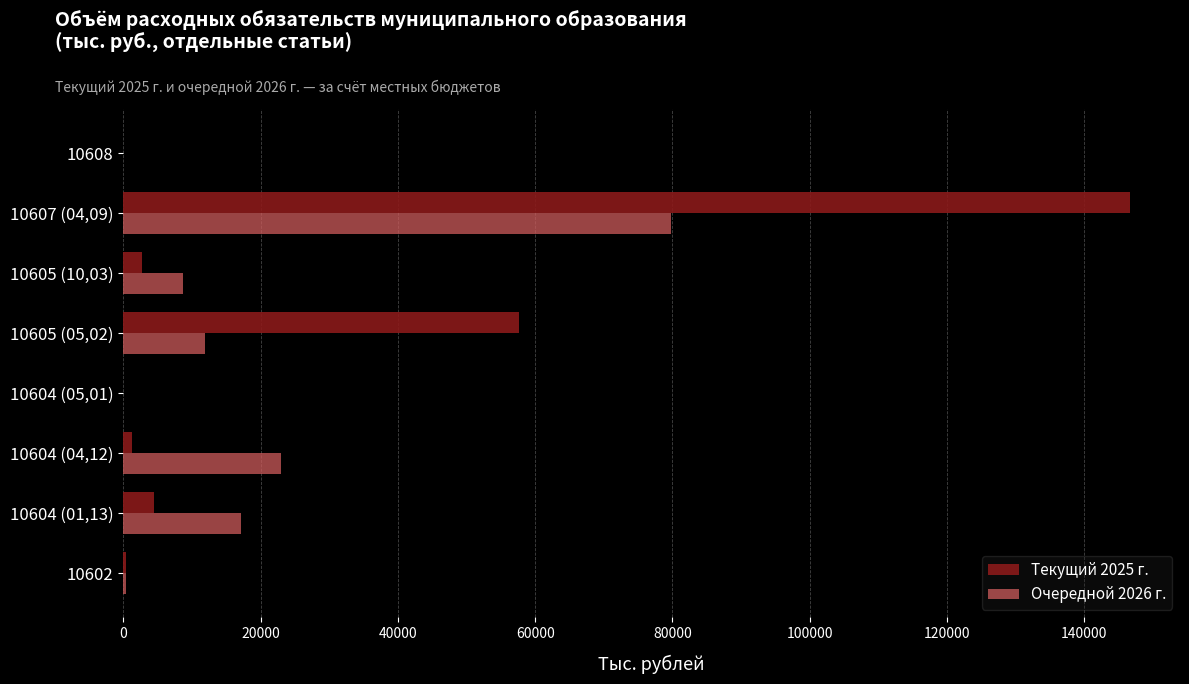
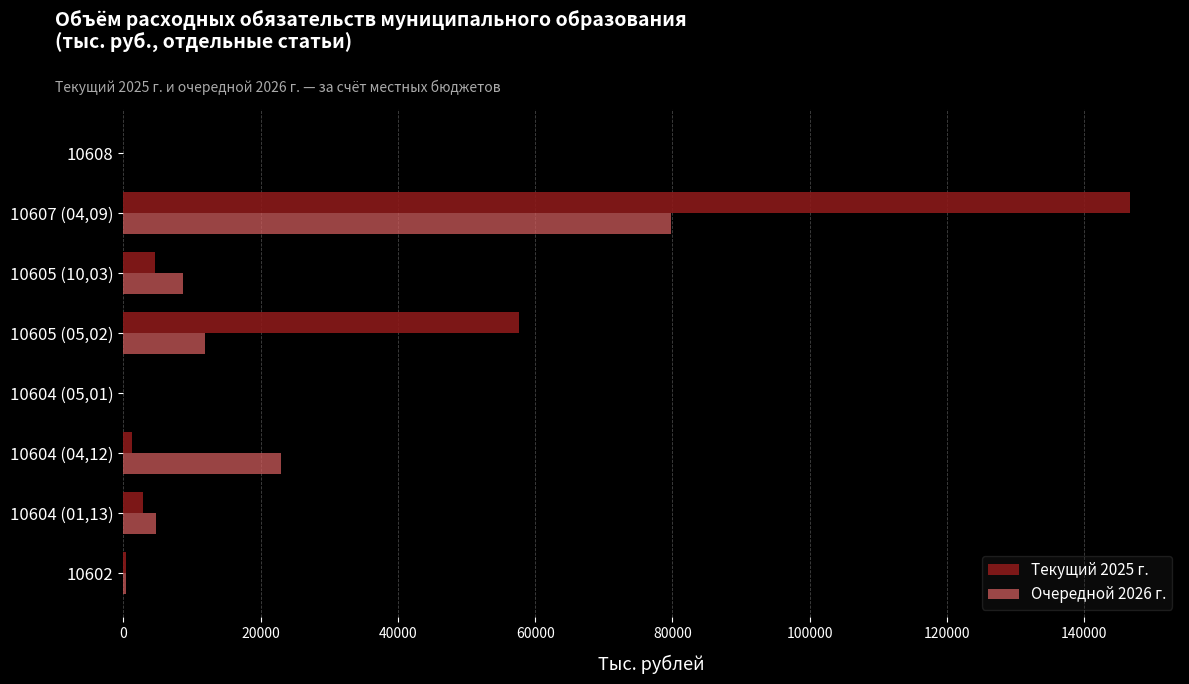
Текущий 2025 г., 10605 (10,03): 3000 -> 5000
Текущий 2025 г., 10604 (01,13): 5000 -> 3000
Очередной 2026 г., 10604 (01,13): 17000 -> 5000
